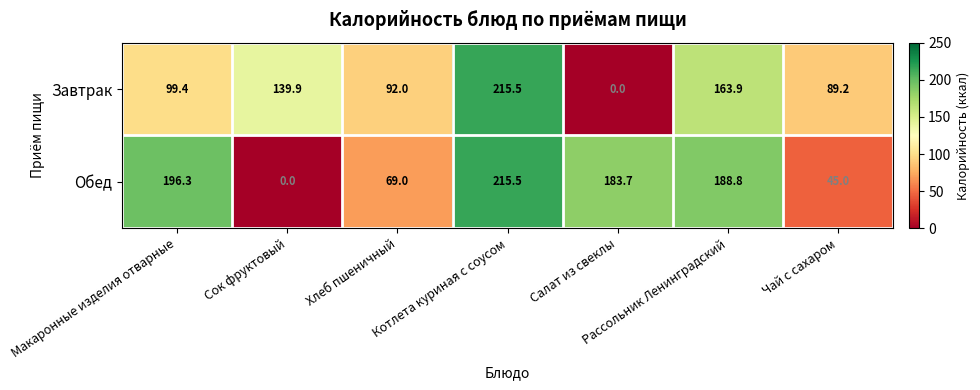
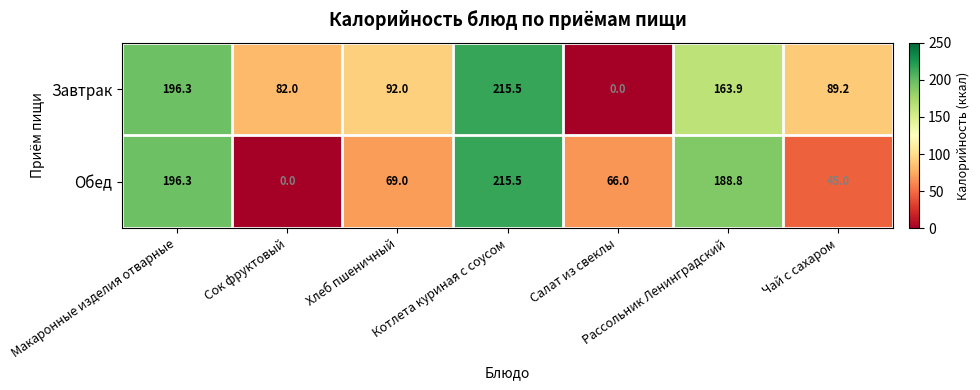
Завтрак, Макаронные изделия отварные: 99.4 -> 196.3
Завтрак, Сок фруктовый: 139.9 -> 82.0
Обед, Салат из свеклы: 183.7 -> 66.0
